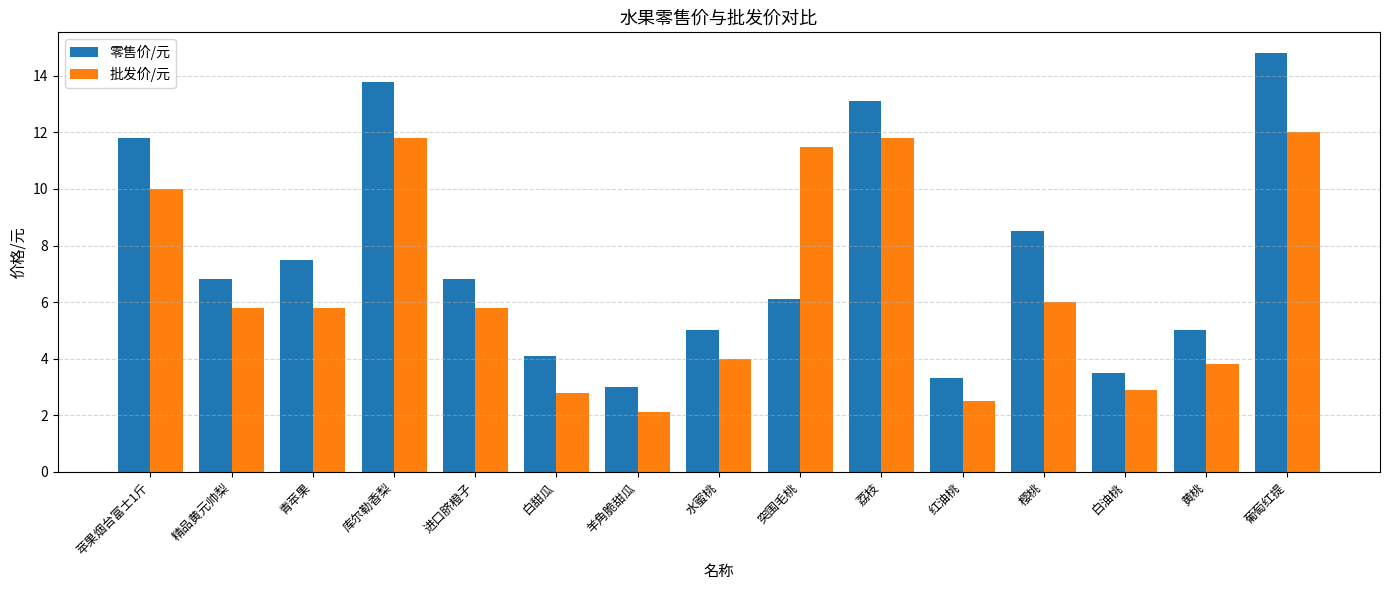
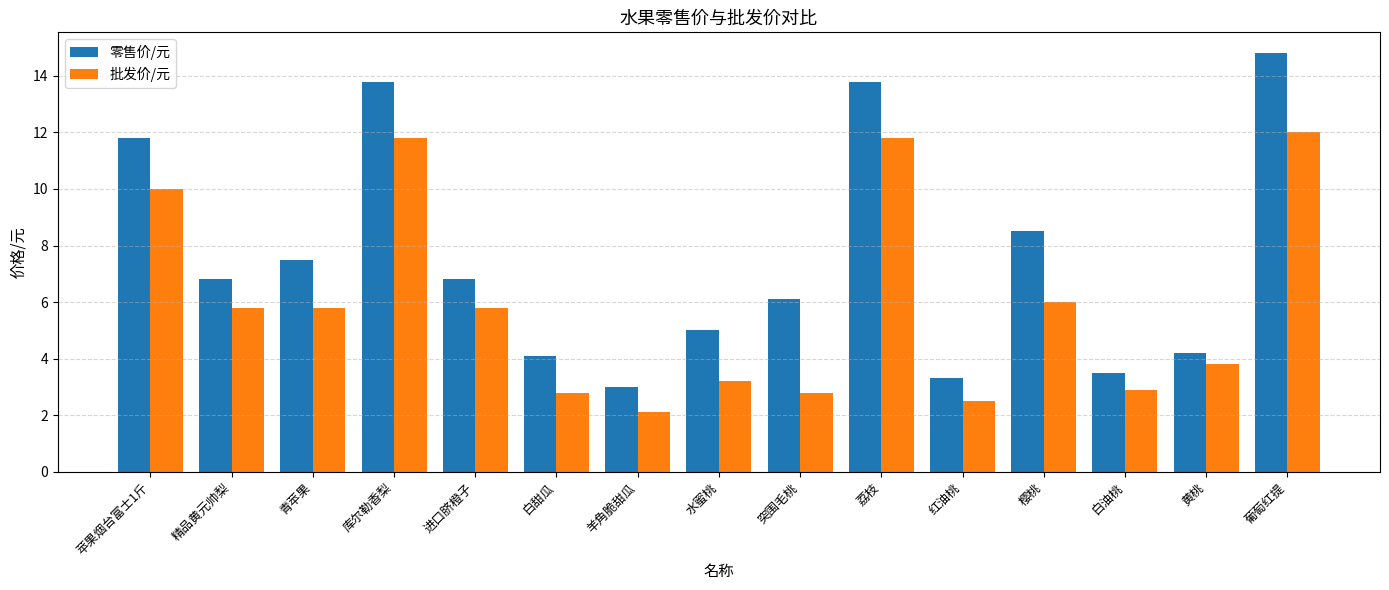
批发价/元, 水蜜桃: 4.0 -> 3.2
批发价/元, 突围毛桃: 11.5 -> 2.8
零售价/元, 荔枝: 13.1 -> 13.8
零售价/元, 黄桃: 5.0 -> 4.2
